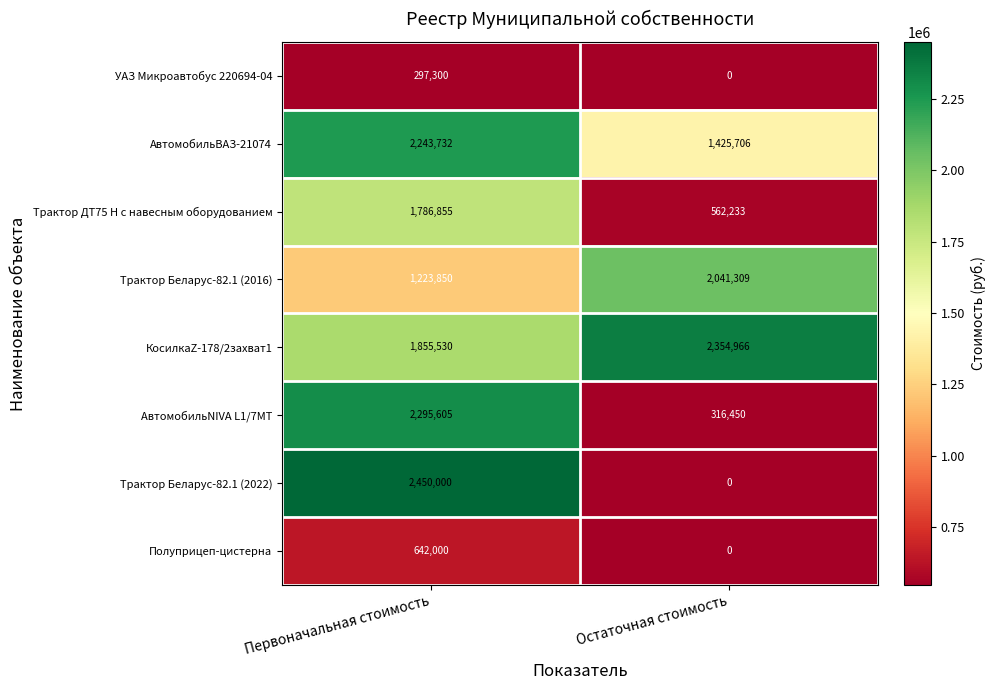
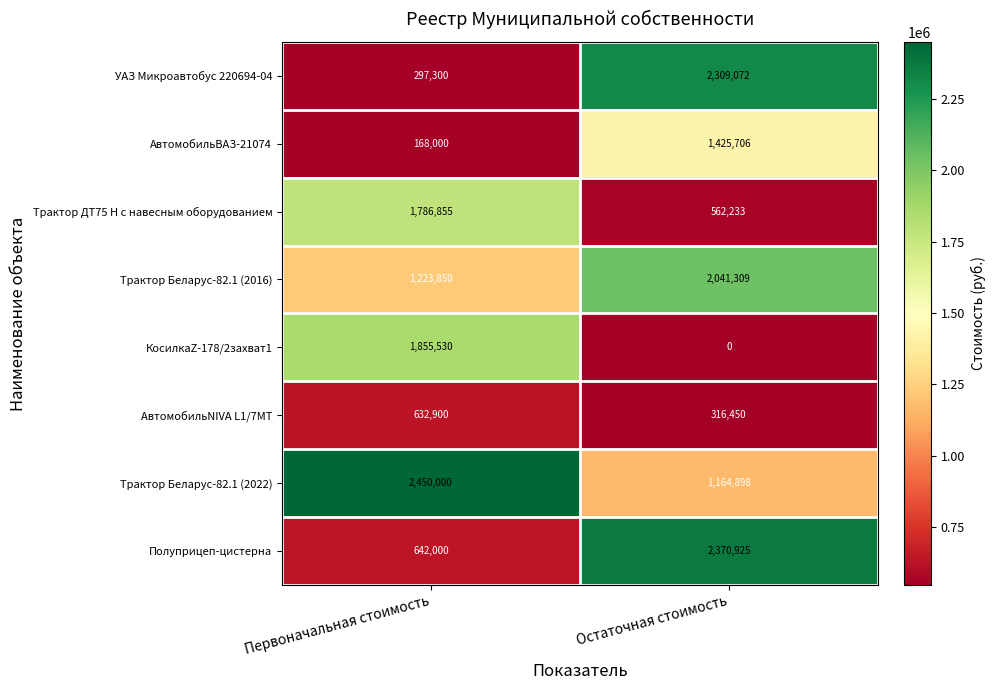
УАЗ Микроавтобус 220694-04, Остаточная стоимость: 0 -> 2,309,072
АвтомобильВАЗ-21074, Первоначальная стоимость: 2,243,732 -> 168,000
КосилкаZ-178/2захват1, Остаточная стоимость: 2,354,966 -> 0
АвтомобильNIVA L1/7МТ, Первоначальная стоимость: 2,295,605 -> 632,900
Трактор Беларус-82.1 (2022), Остаточная стоимость: 0 -> 1,164,898
Полуприцеп-цистерна, Остаточная стоимость: 0 -> 2,370,925
